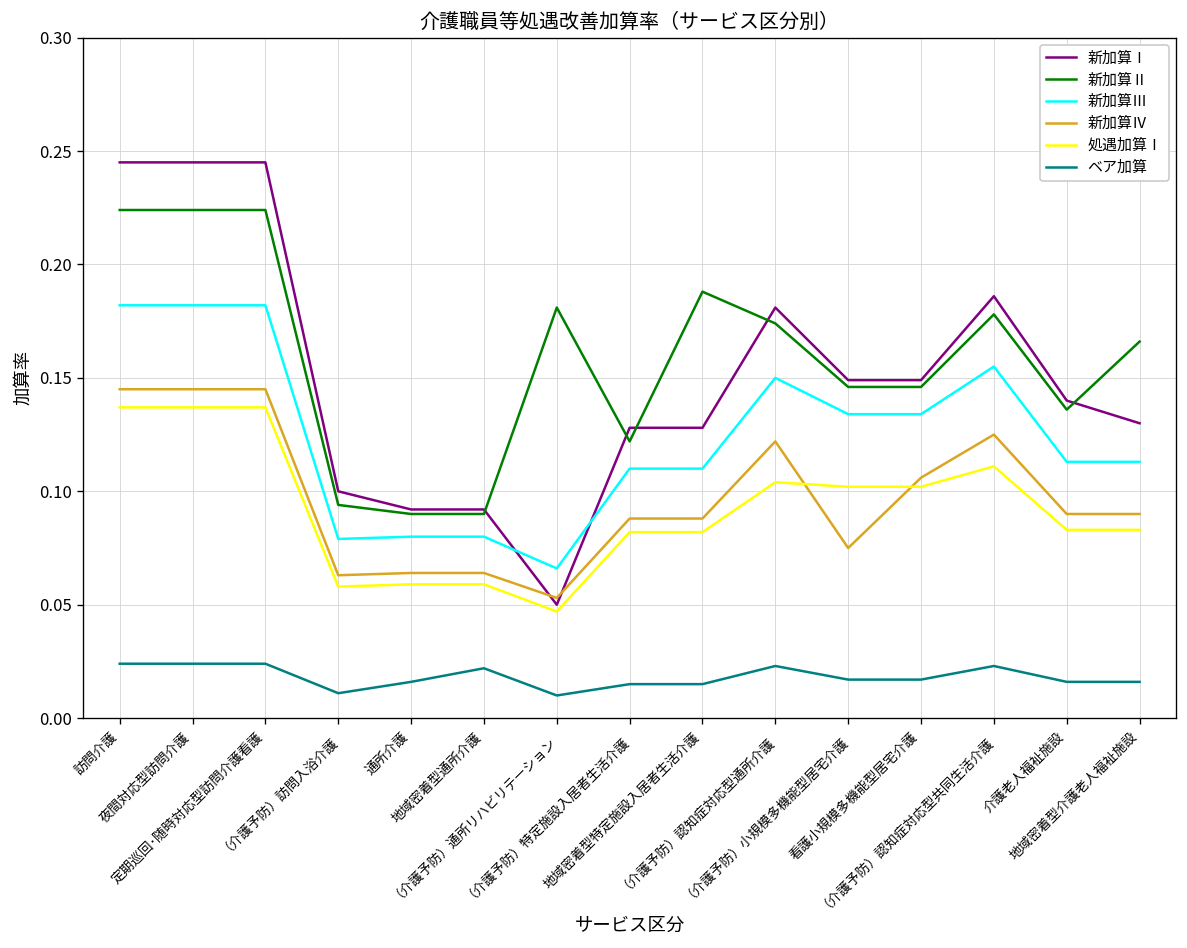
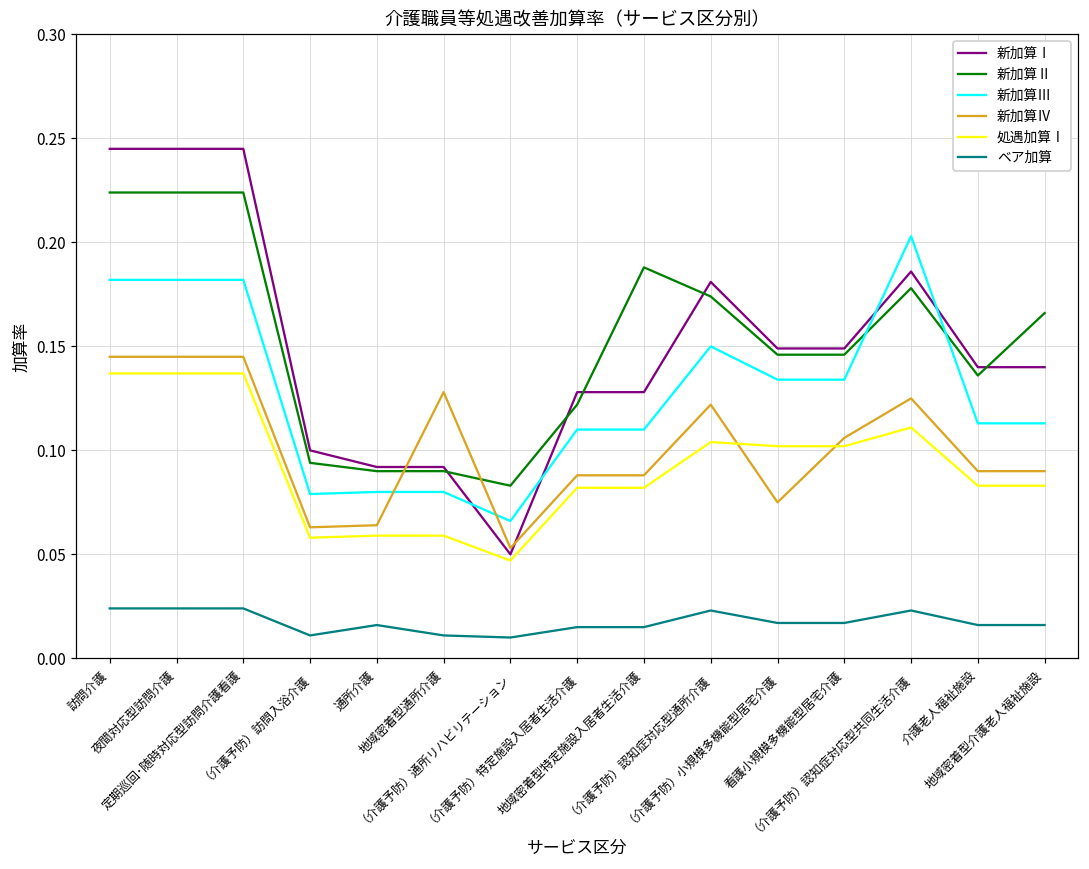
新加算Ⅳ, 地域密着型通所介護: 0.064 -> 0.128
ベア加算, 地域密着型通所介護: 0.022 -> 0.011
新加算Ⅱ, （介護予防）通所リハビリテーション: 0.181 -> 0.083
新加算Ⅲ, （介護予防）認知症対応型共同生活介護: 0.155 -> 0.203
新加算Ⅰ, 地域密着型介護老人福祉施設: 0.13 -> 0.14
